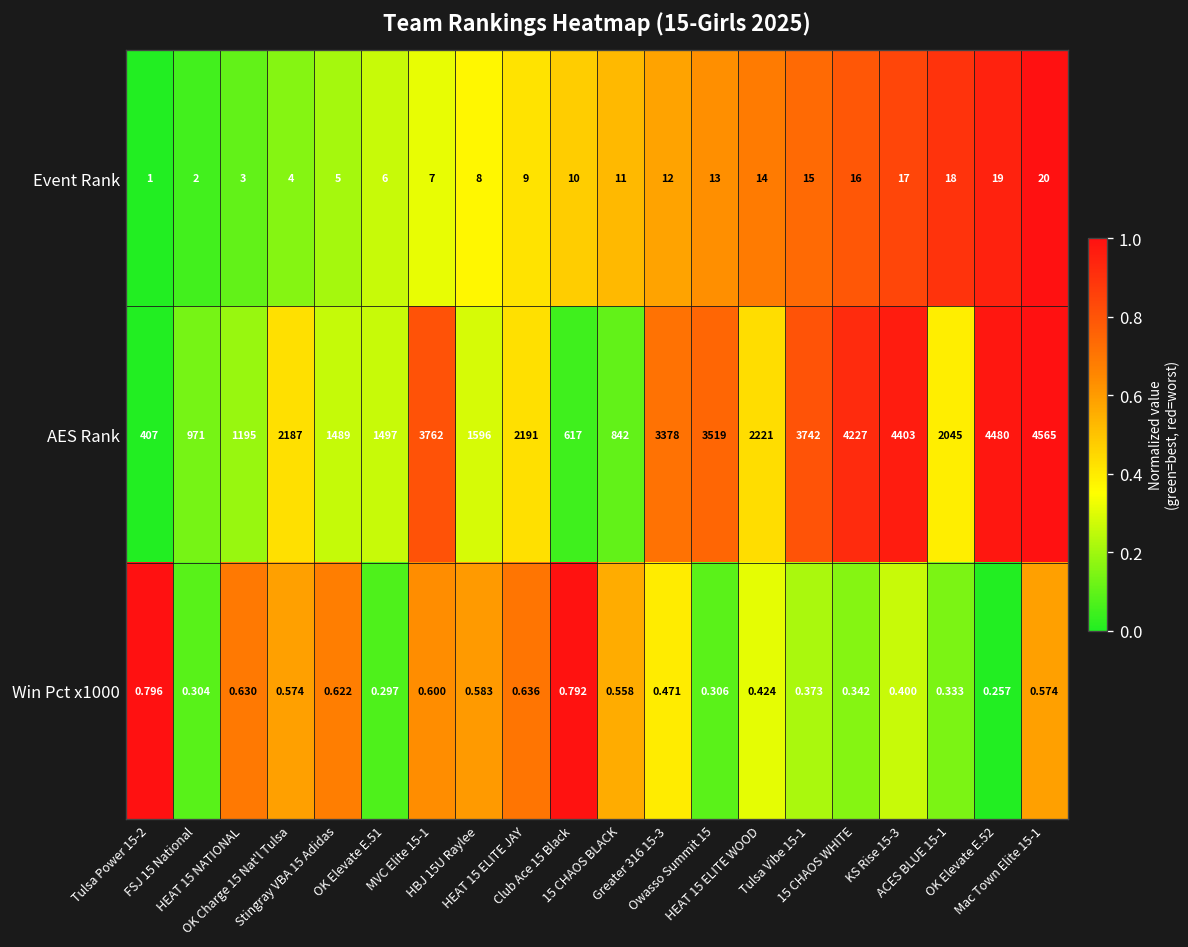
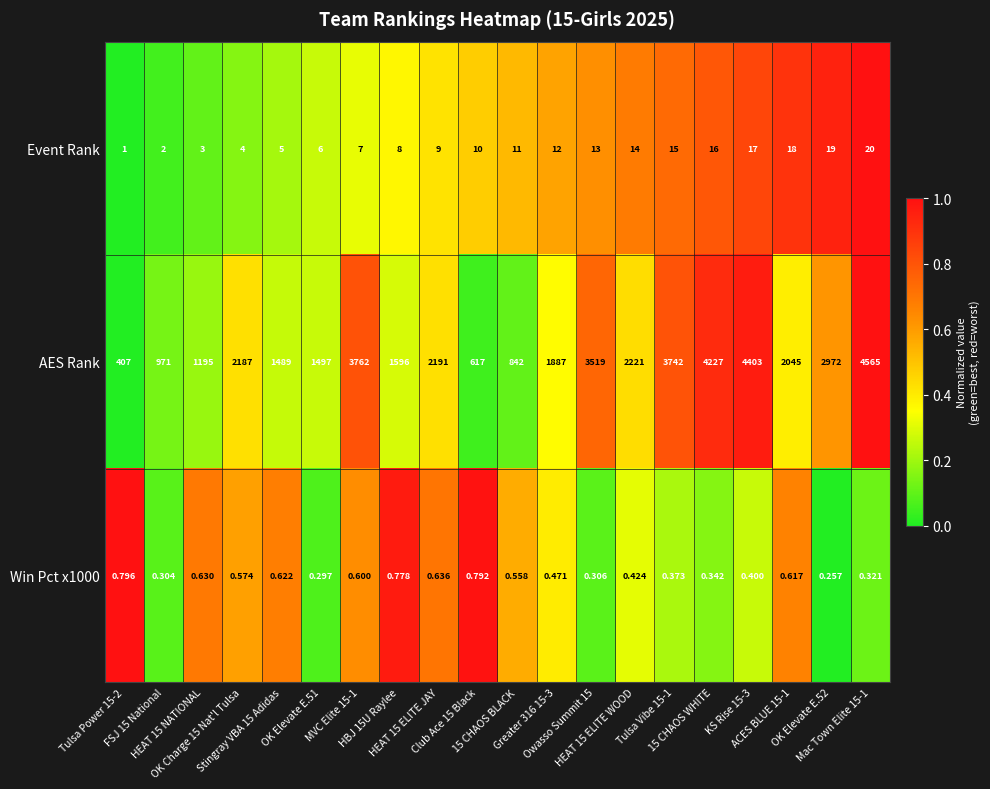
AES Rank, Greater 316 15-3: 3378 -> 1887
AES Rank, OK Elevate E.52: 4480 -> 2972
Win Pct x1000, HBJ 15U Raylee: 0.583 -> 0.778
Win Pct x1000, ACES BLUE 15-1: 0.333 -> 0.617
Win Pct x1000, Mac Town Elite 15-1: 0.574 -> 0.321
